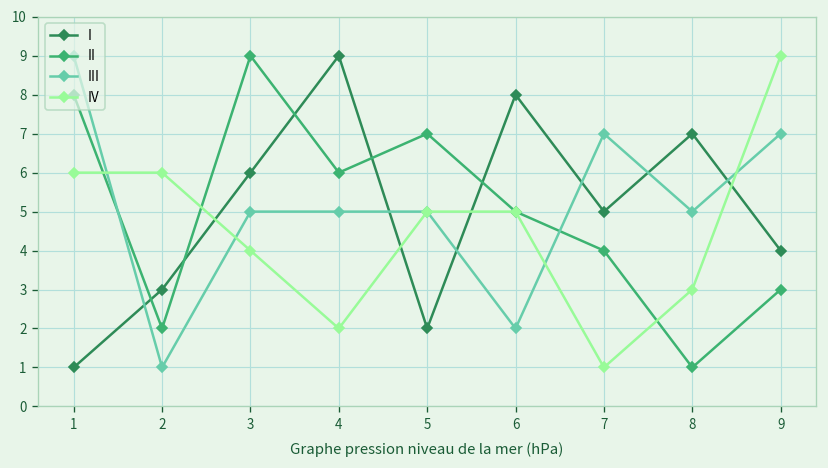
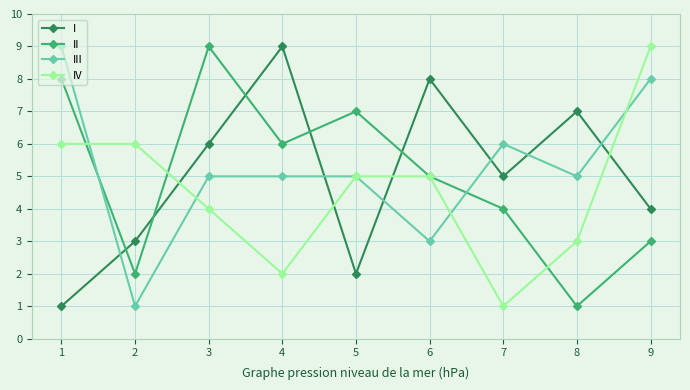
III, 6: 2 -> 3
III, 7: 7 -> 6
III, 9: 7 -> 8
